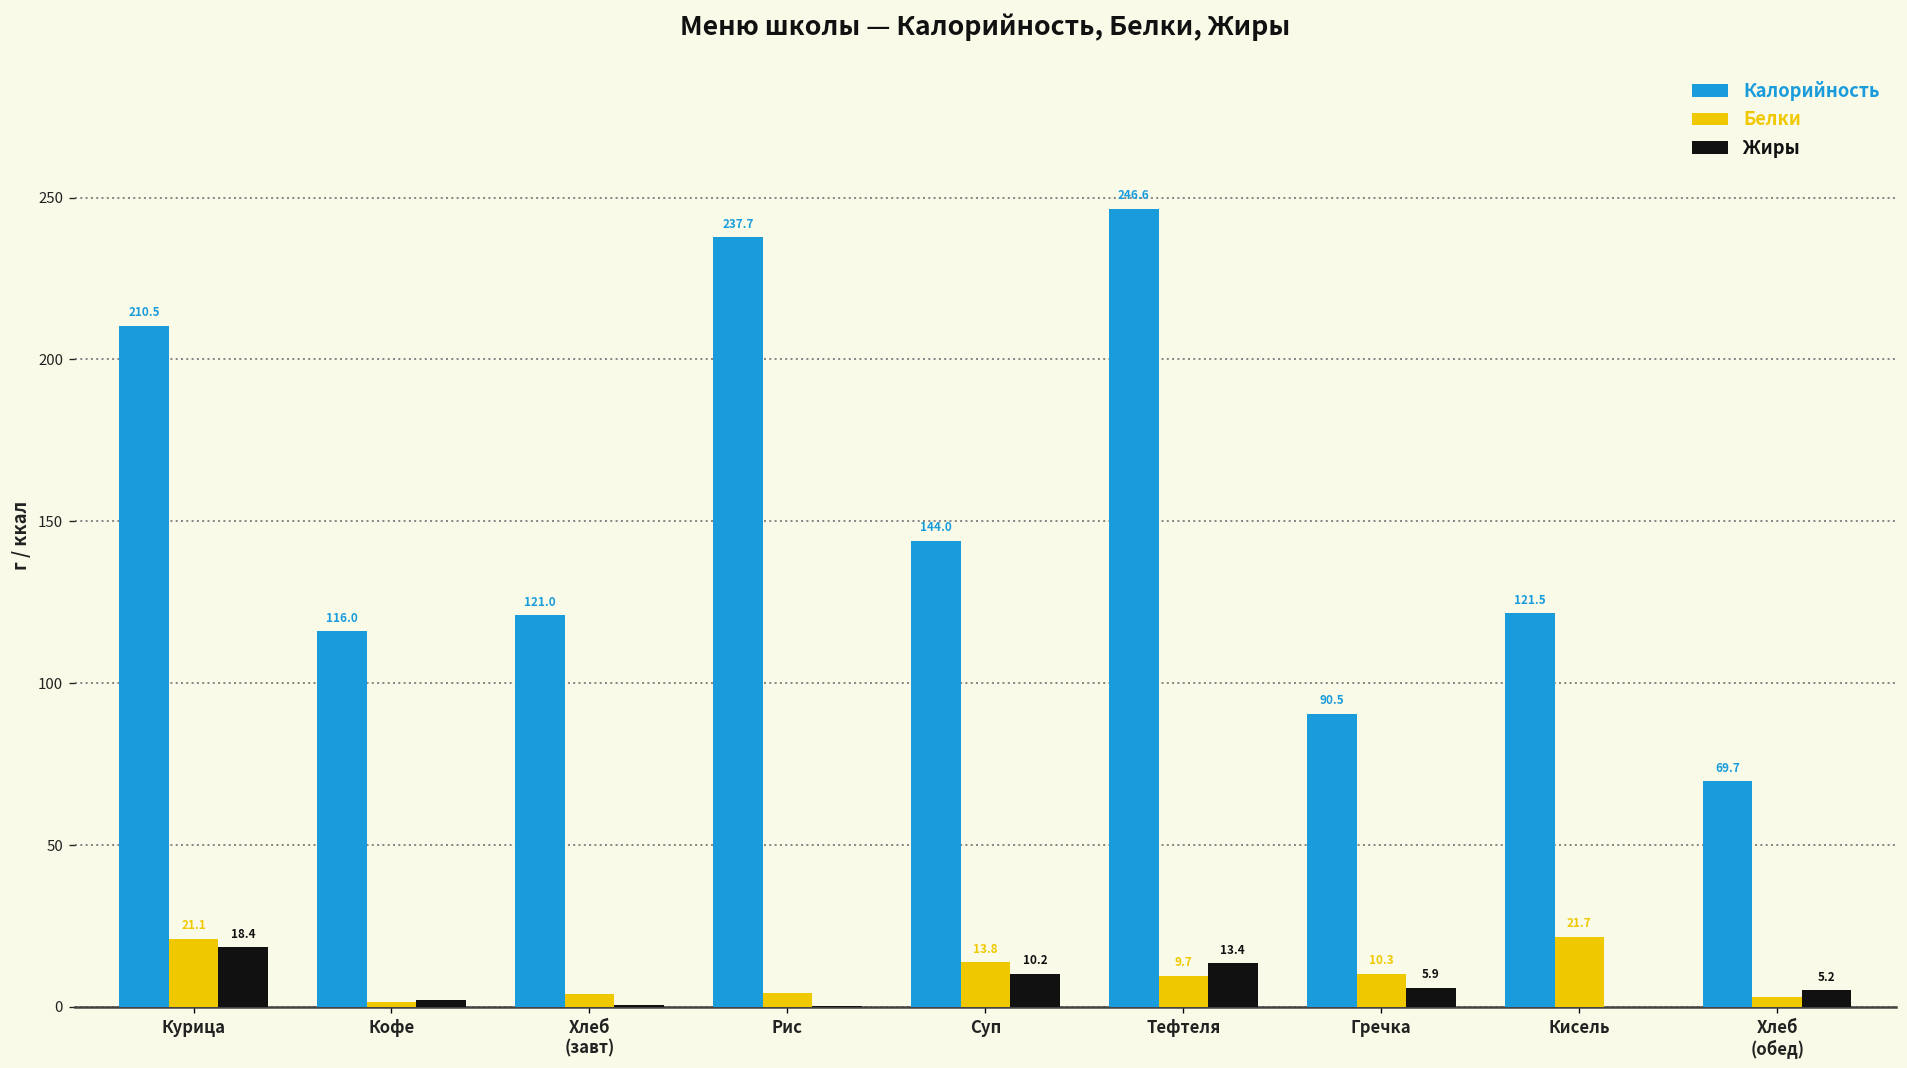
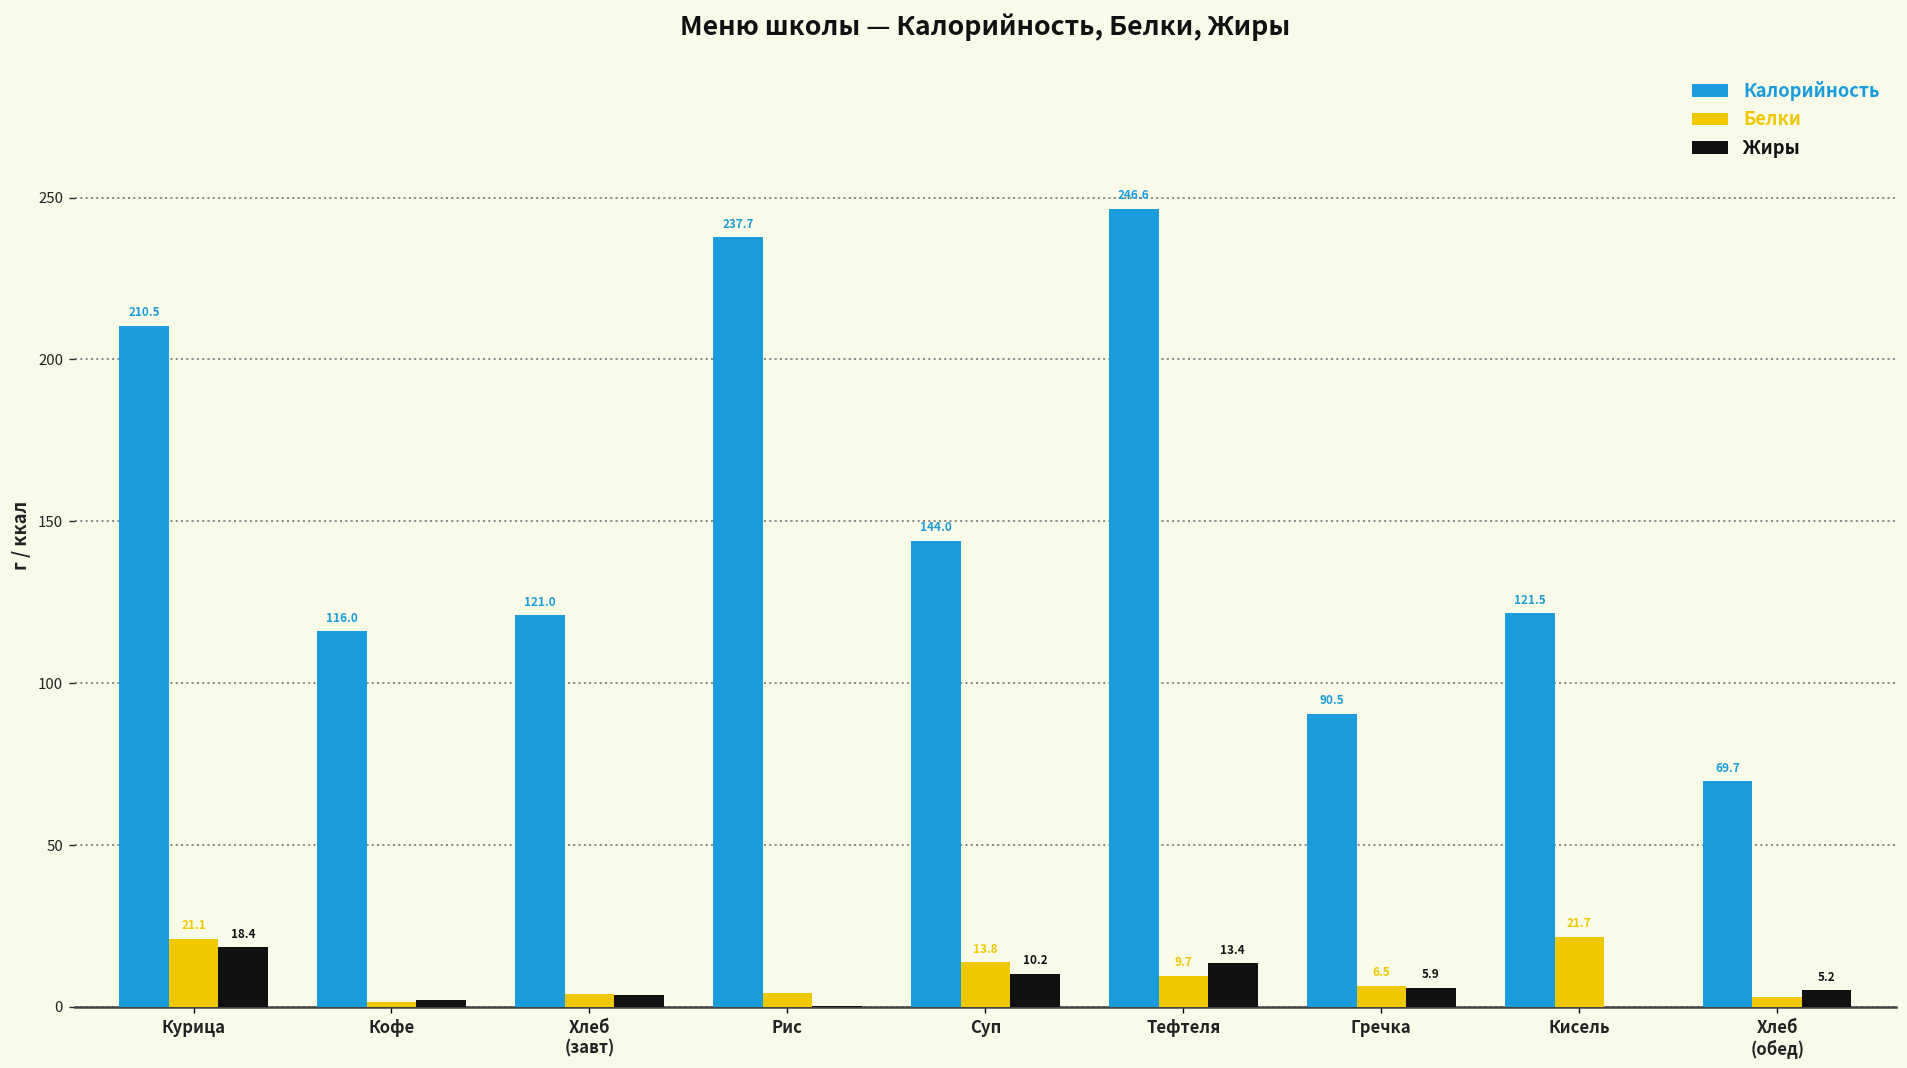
Жиры, Хлеб (завт): 1 -> 4
Белки, Гречка: 10.3 -> 6.5
